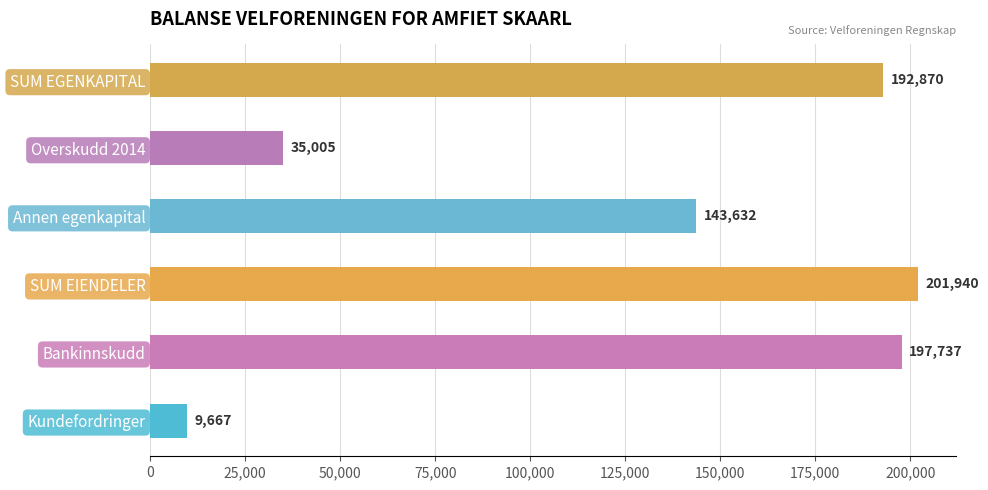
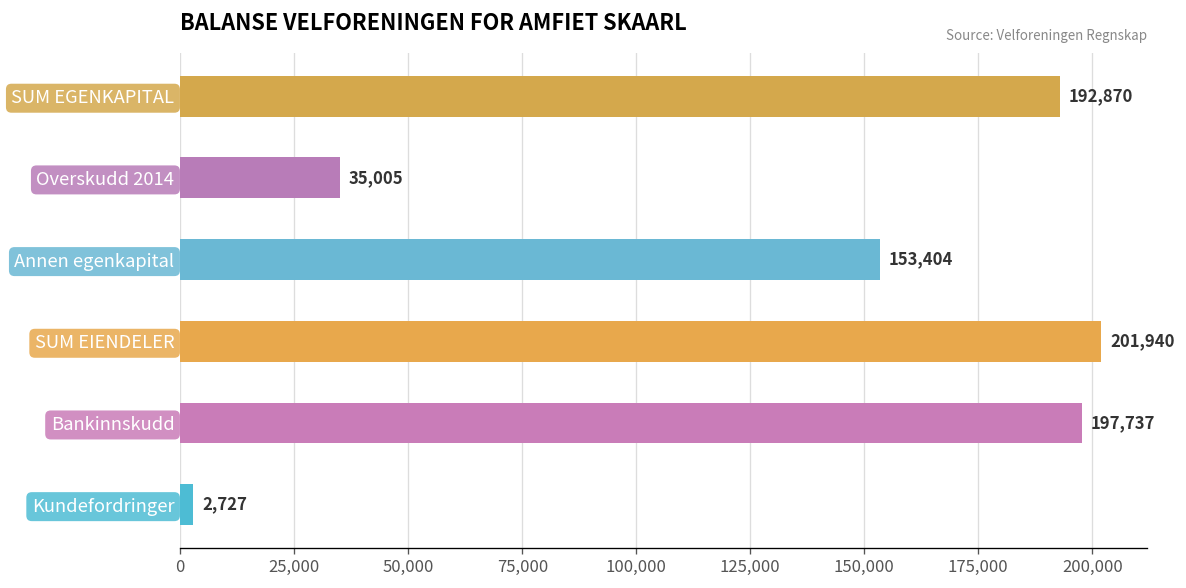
Annen egenkapital: 143,632 -> 153,404
Kundefordringer: 9,667 -> 2,727
